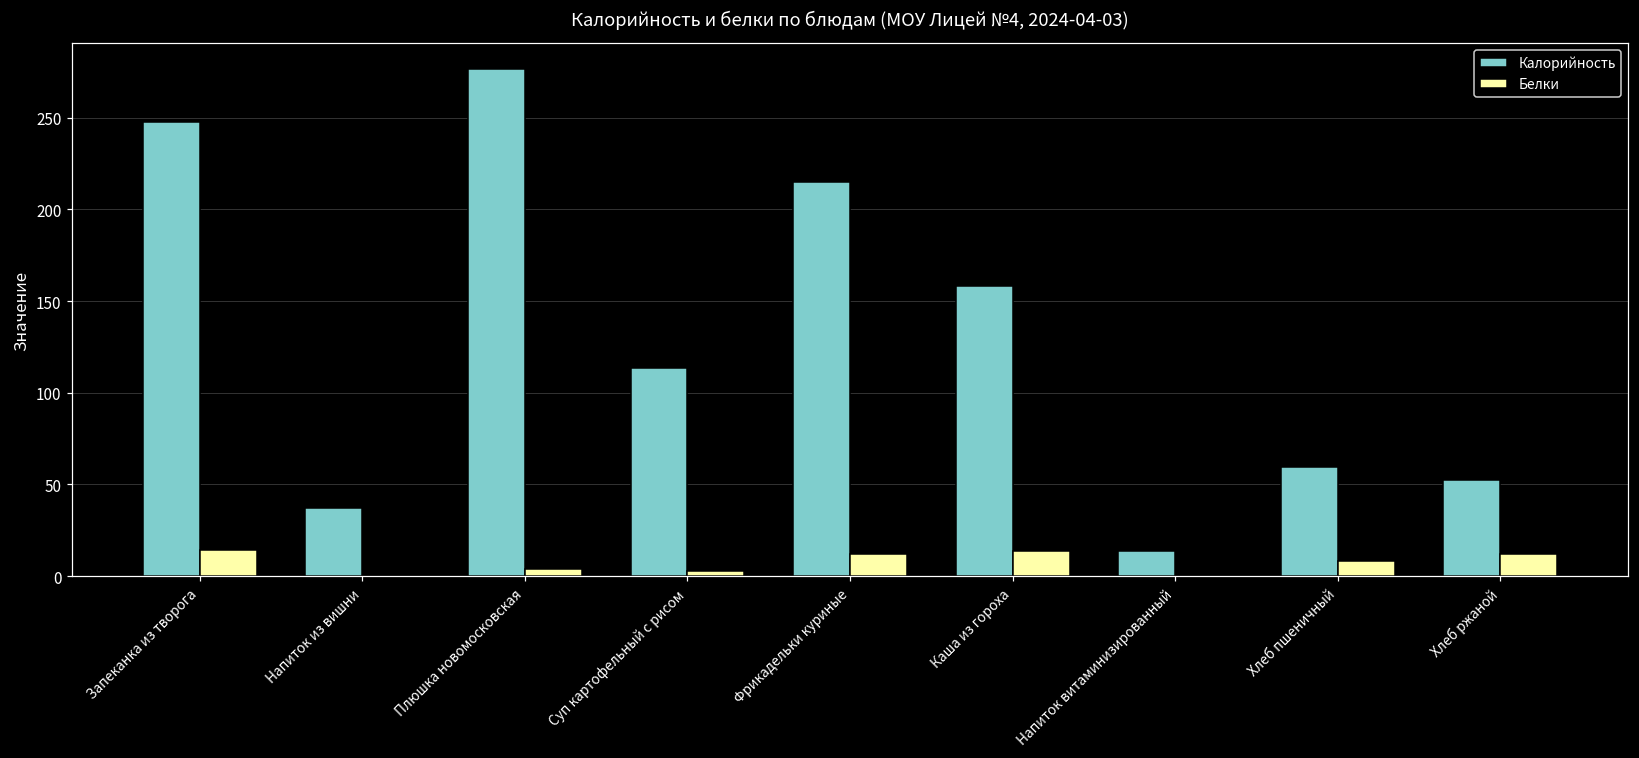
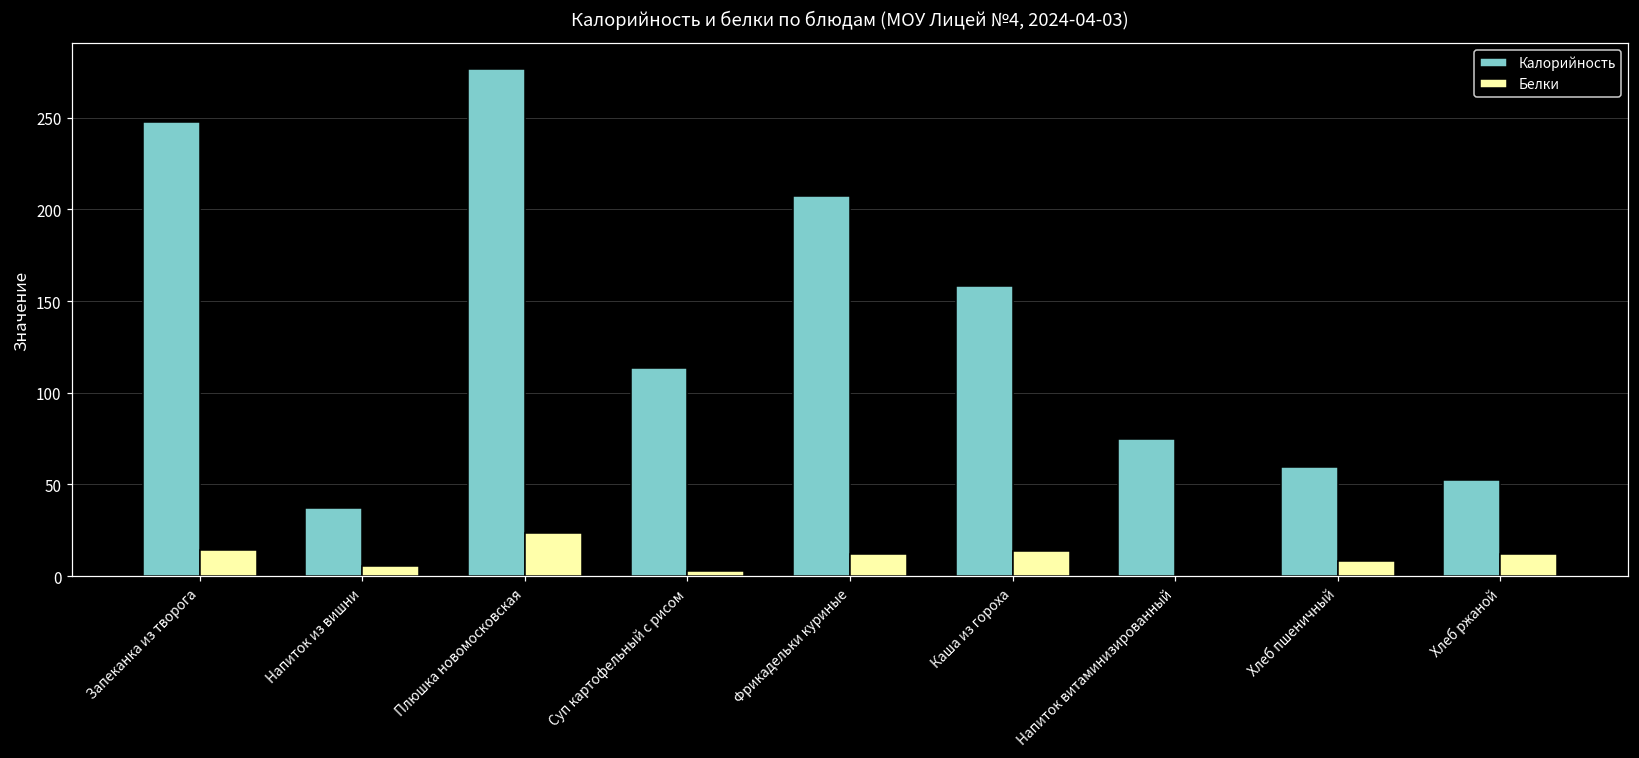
Белки, Напиток из вишни: 0 -> 6
Белки, Плюшка новомосковская: 4 -> 24
Калорийность, Фрикадельки куриные: 215 -> 208
Калорийность, Напиток витаминизированный: 14 -> 75
